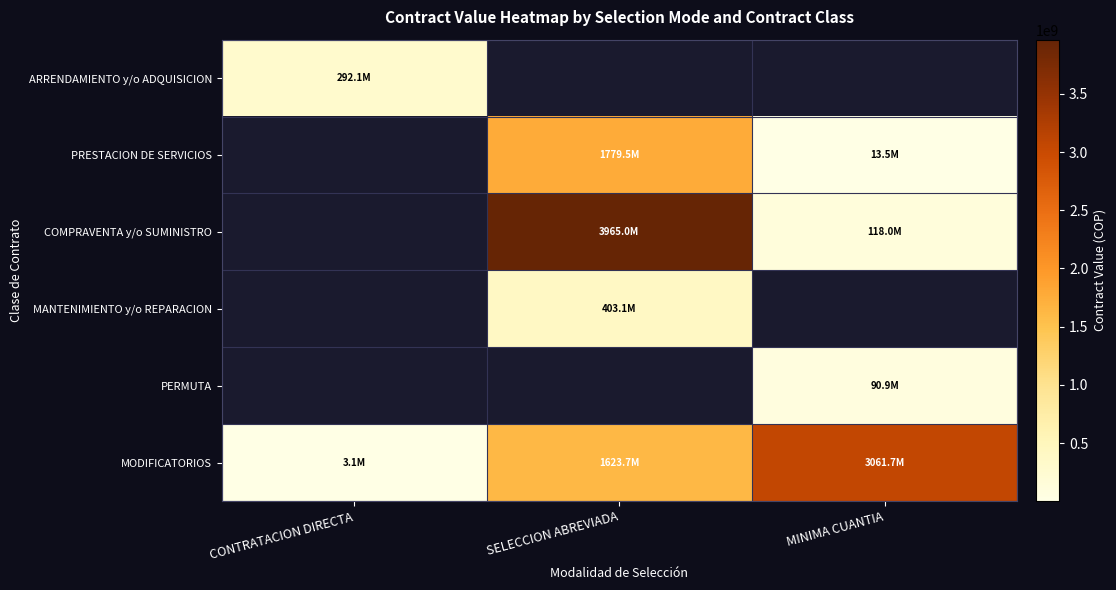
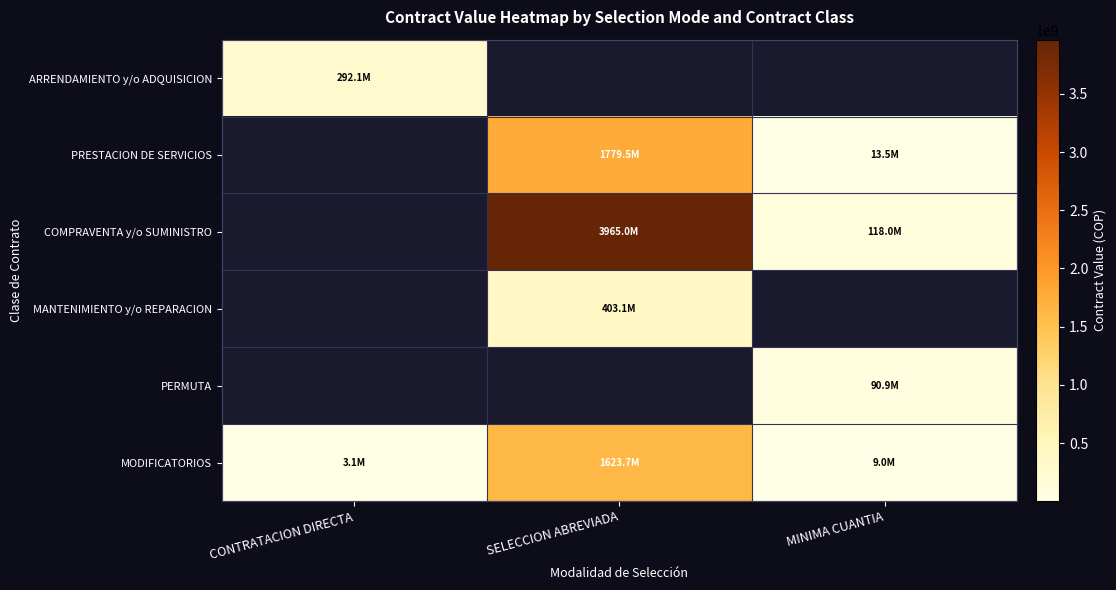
MODIFICATORIOS, MINIMA CUANTIA: 3061.7M -> 9.0M
